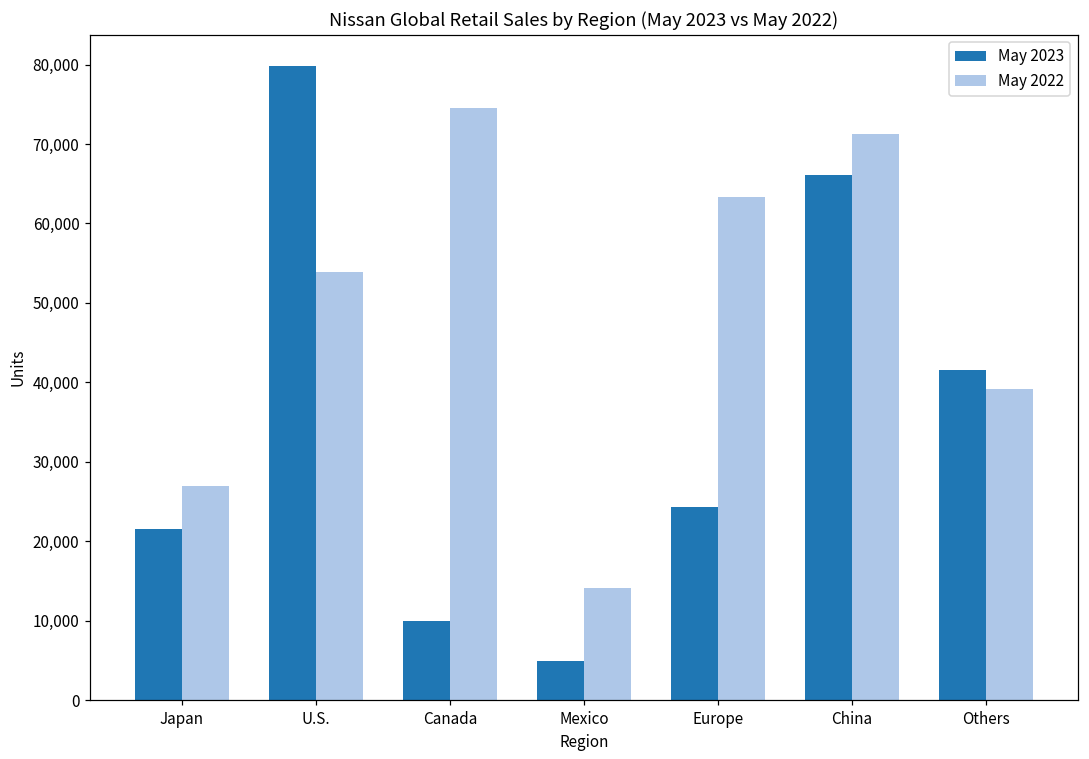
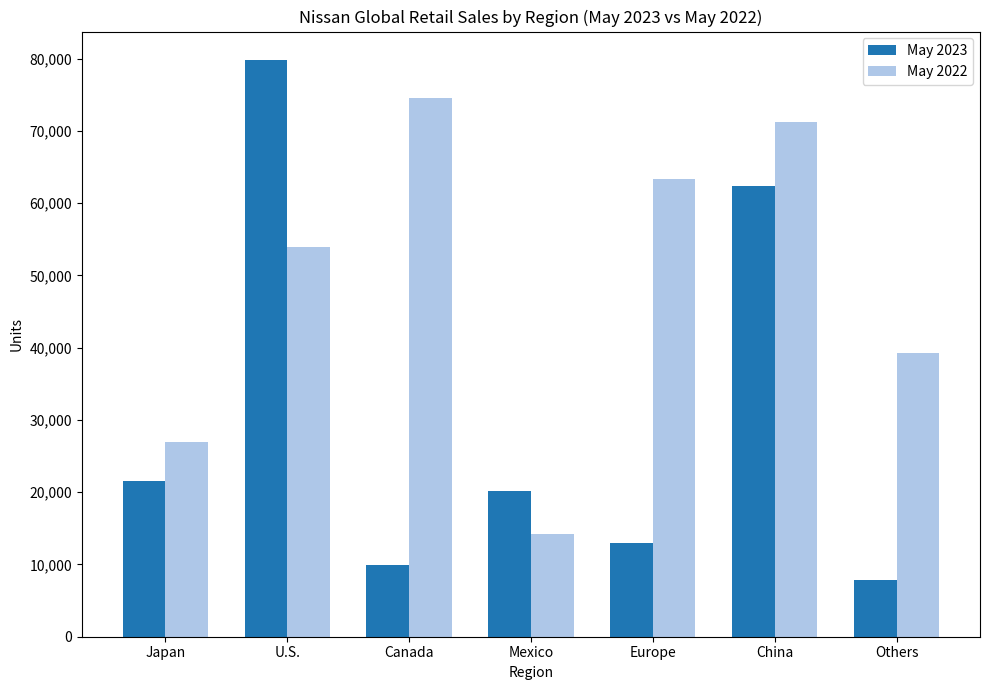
May 2023, Mexico: 5,000 -> 20,000
May 2023, Europe: 24,000 -> 13,000
May 2023, China: 66,000 -> 62,000
May 2023, Others: 42,000 -> 8,000
